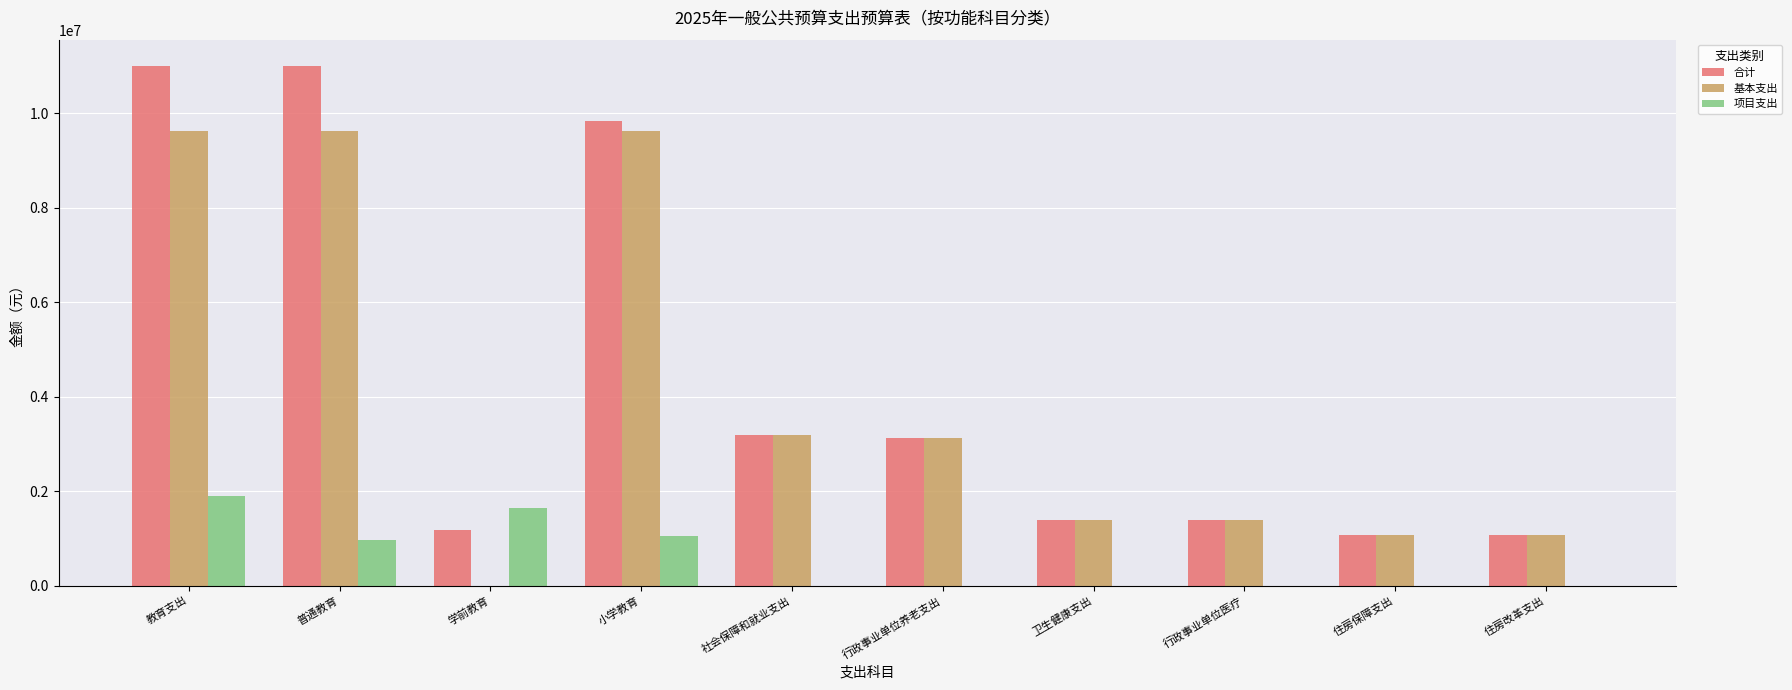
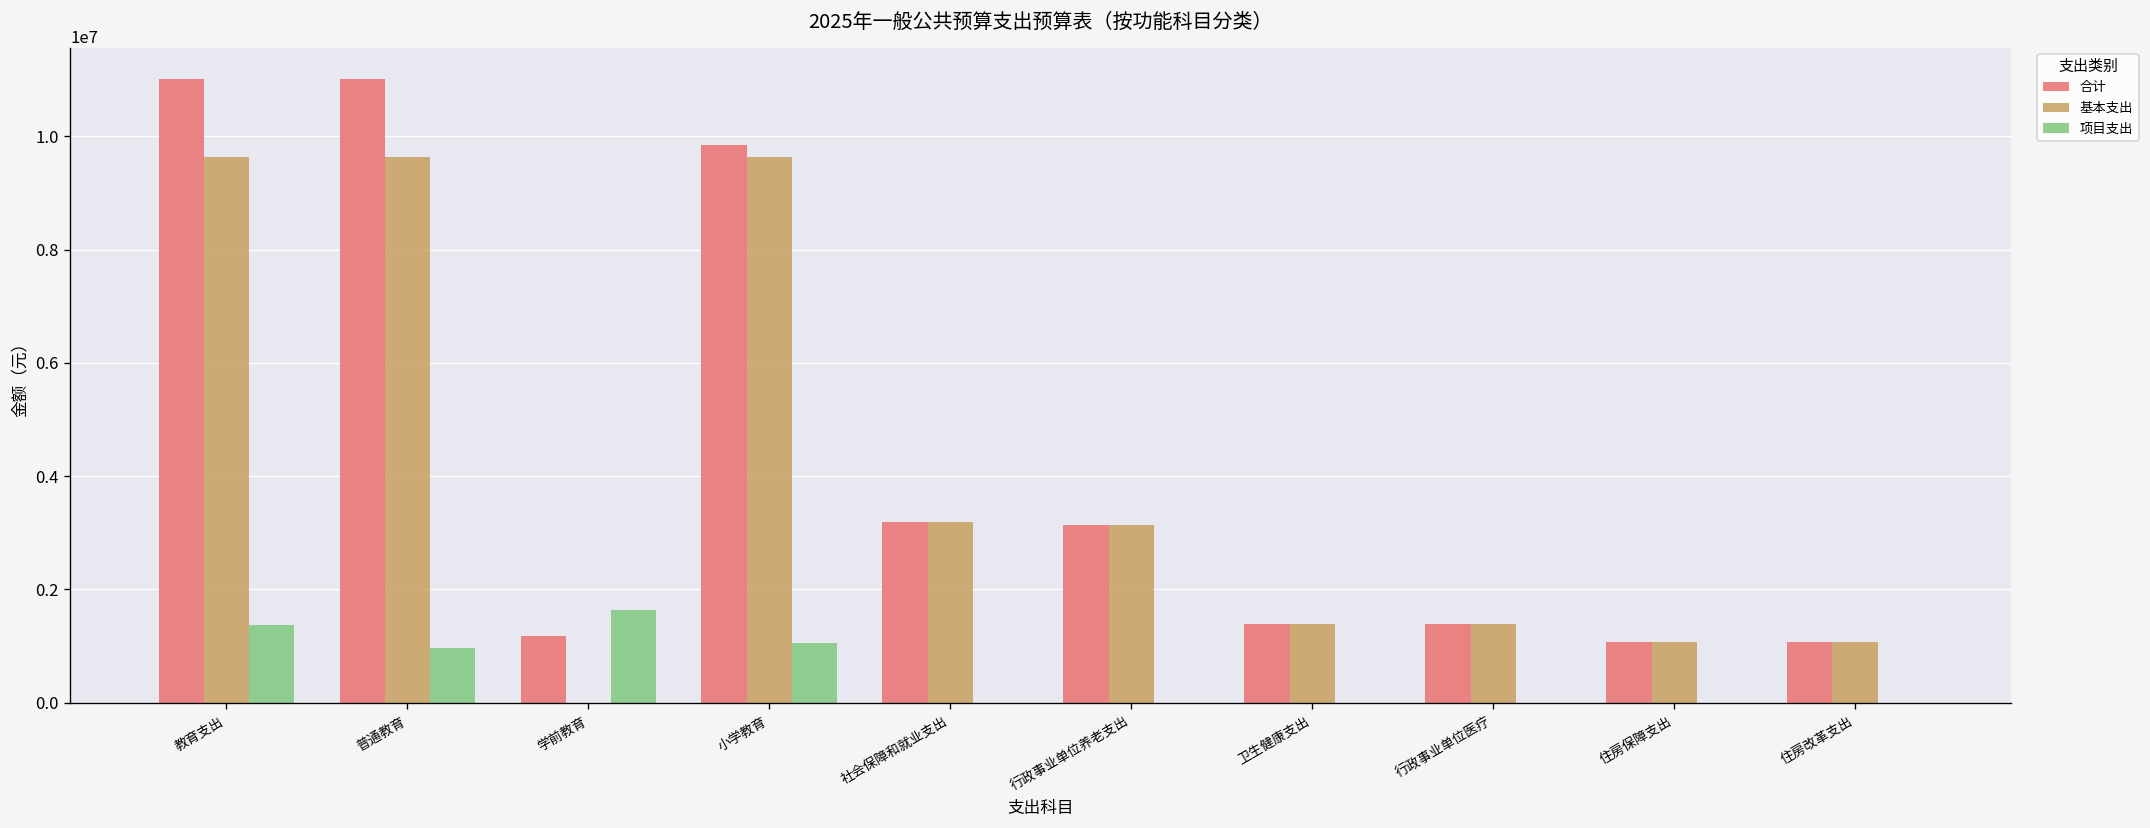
项目支出, 教育支出: 1900000 -> 1400000
